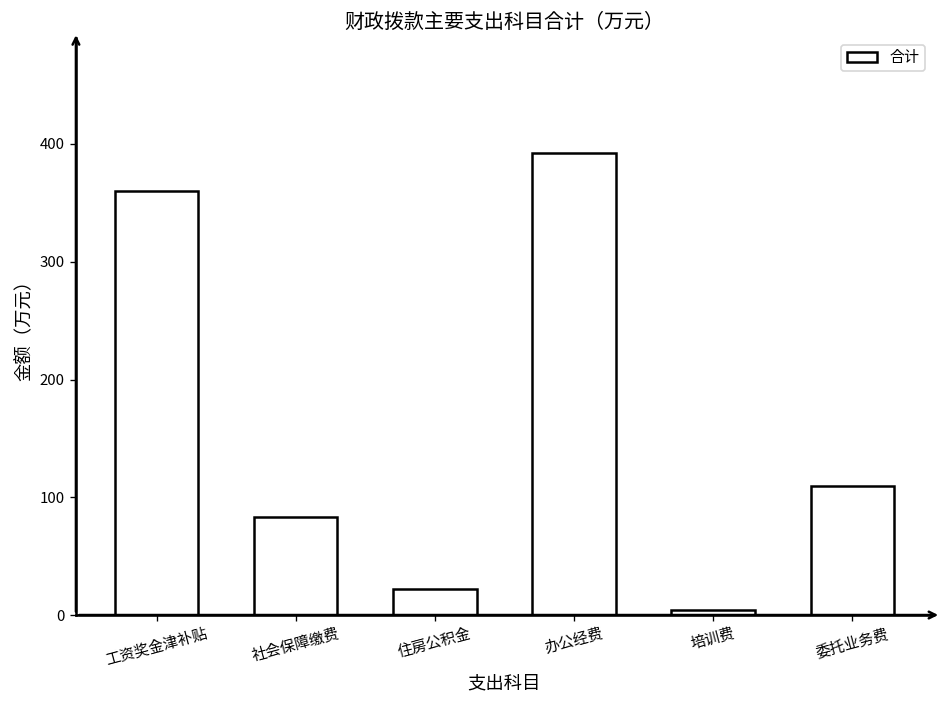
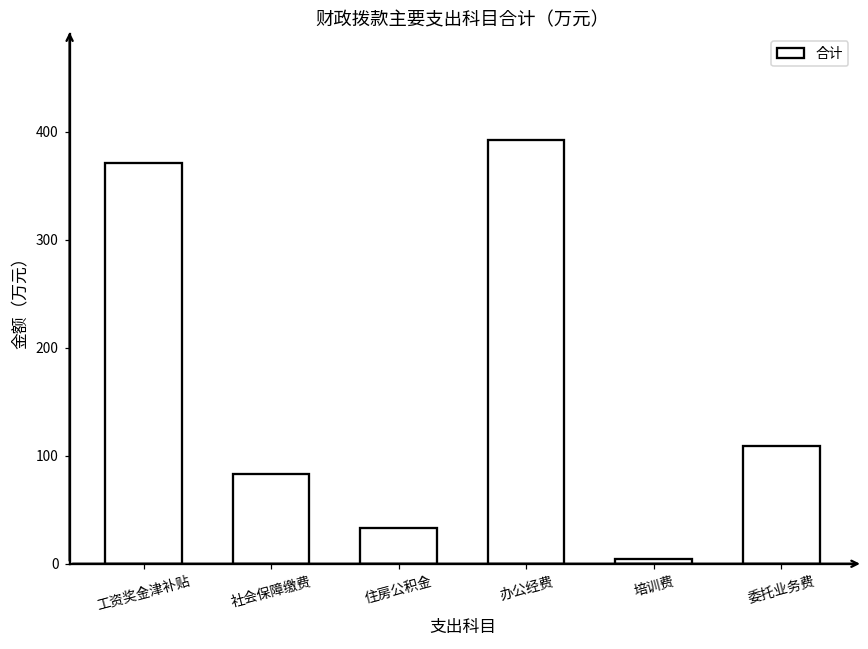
工资奖金津补贴: 360 -> 370
住房公积金: 20 -> 30
